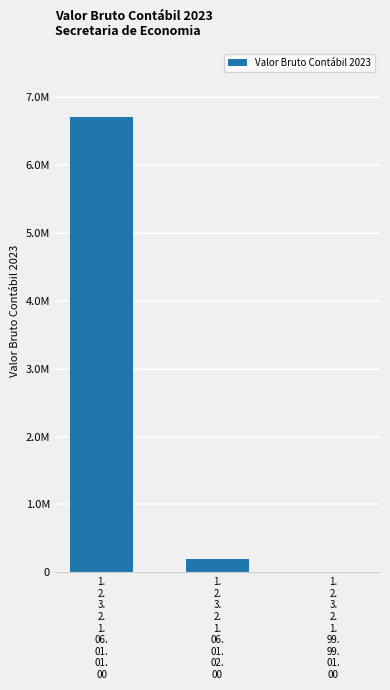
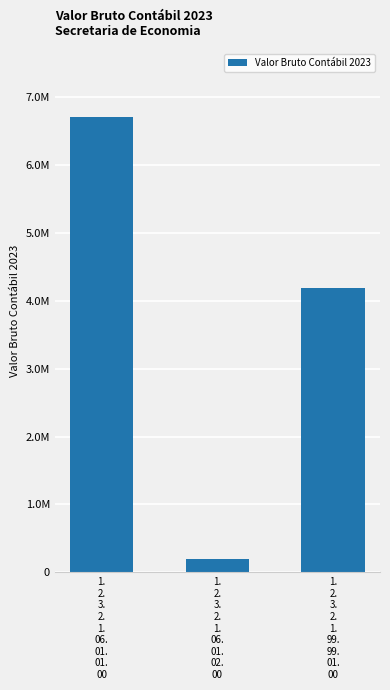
1. 2. 3. 2. 1. 99. 99. 01. 00: 0 -> 4200000
